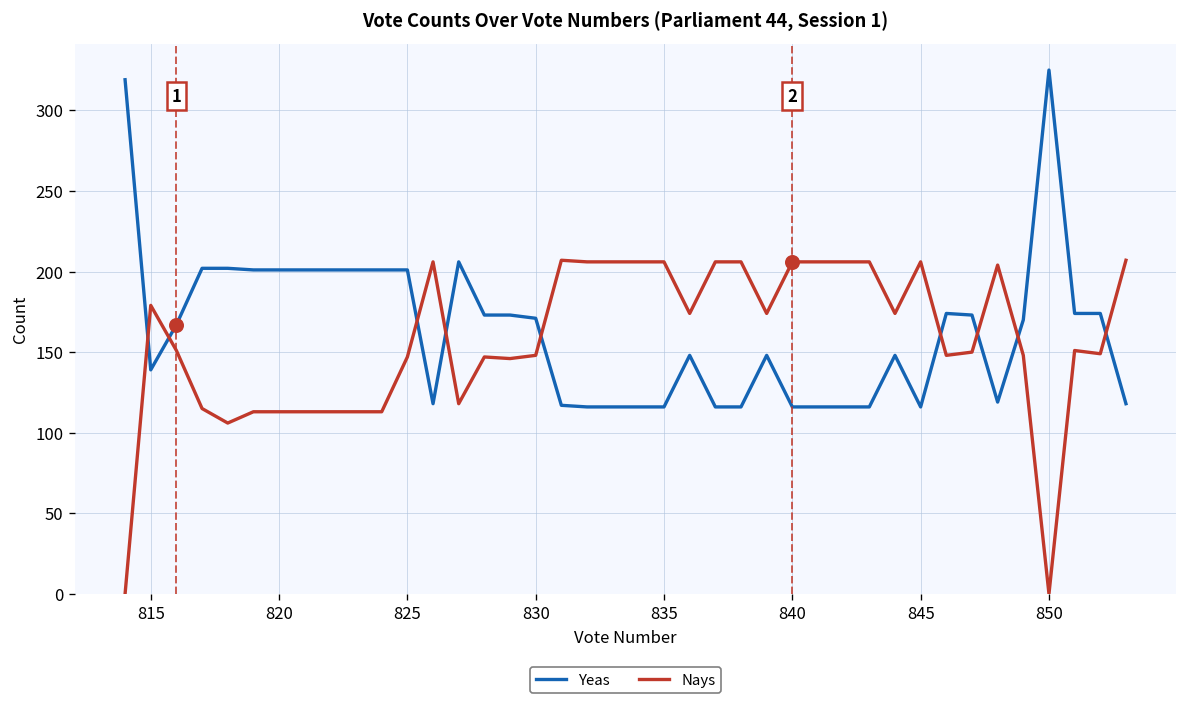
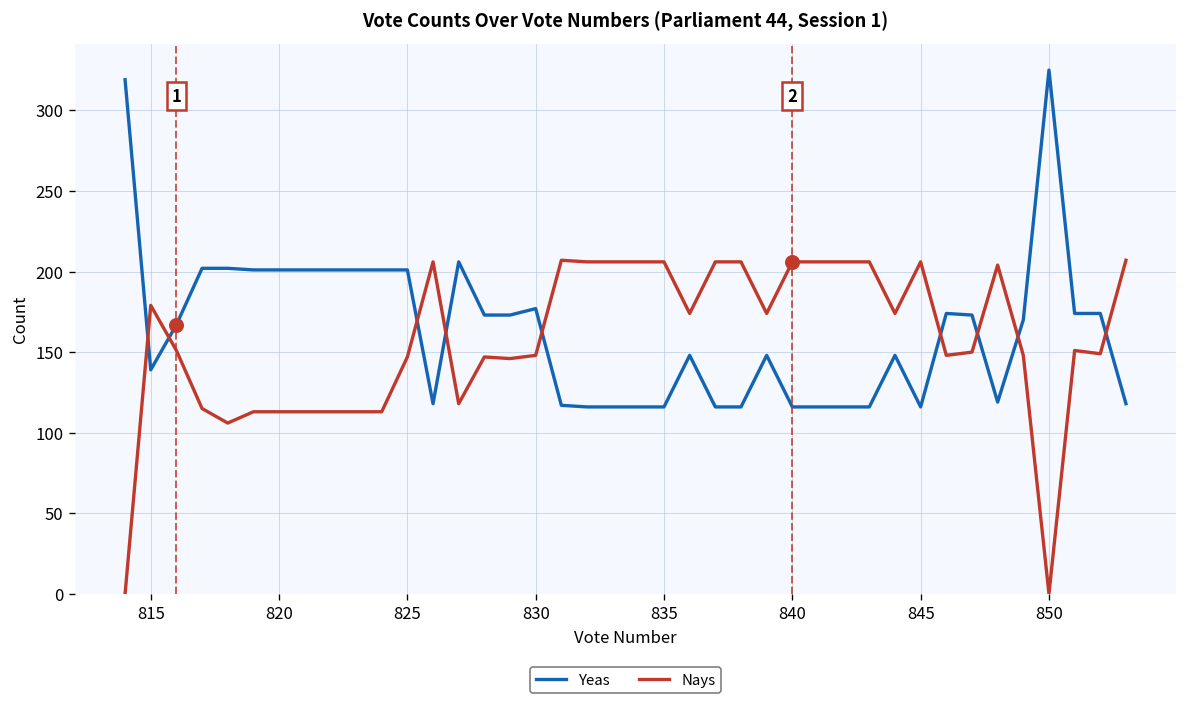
Yeas, 830: 171 -> 177
